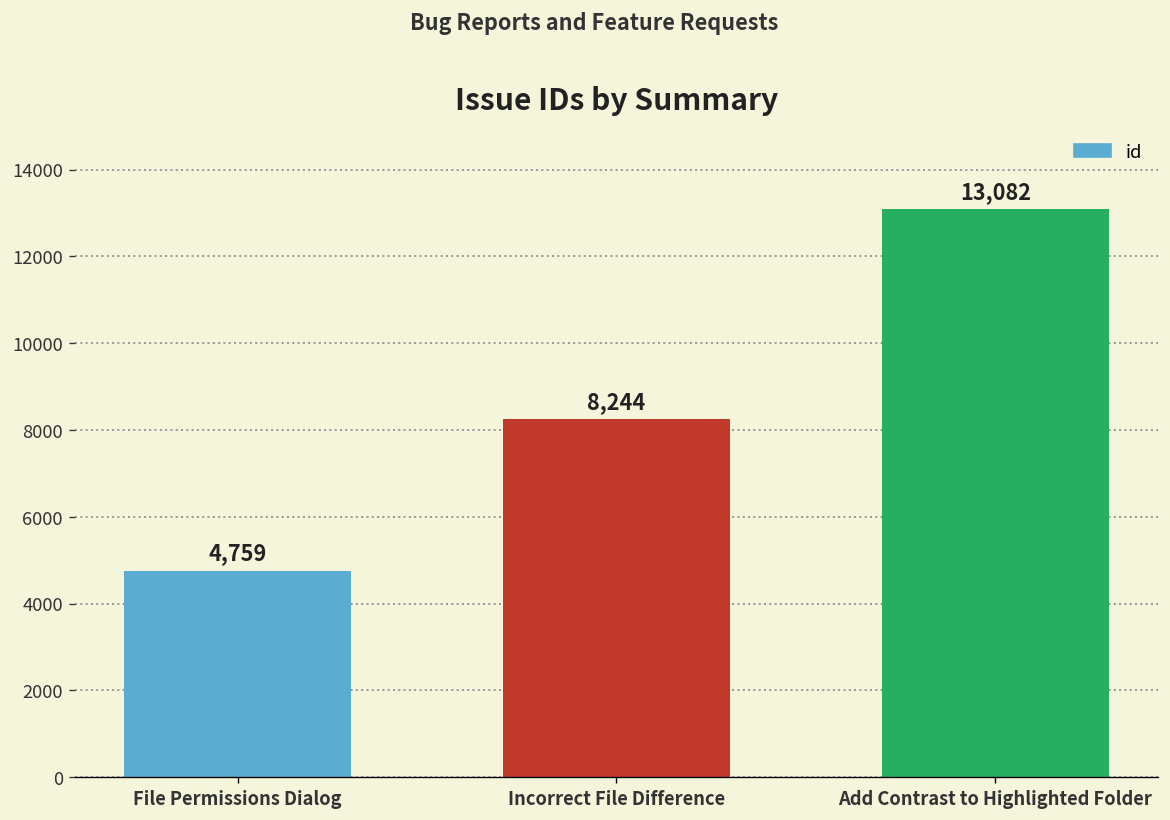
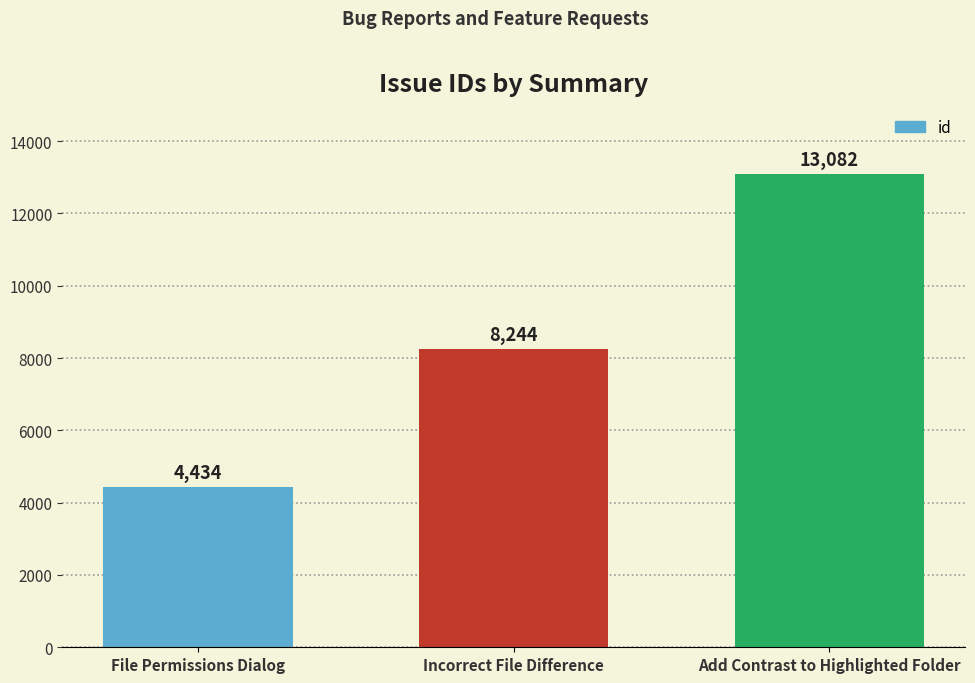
File Permissions Dialog: 4,759 -> 4,434
